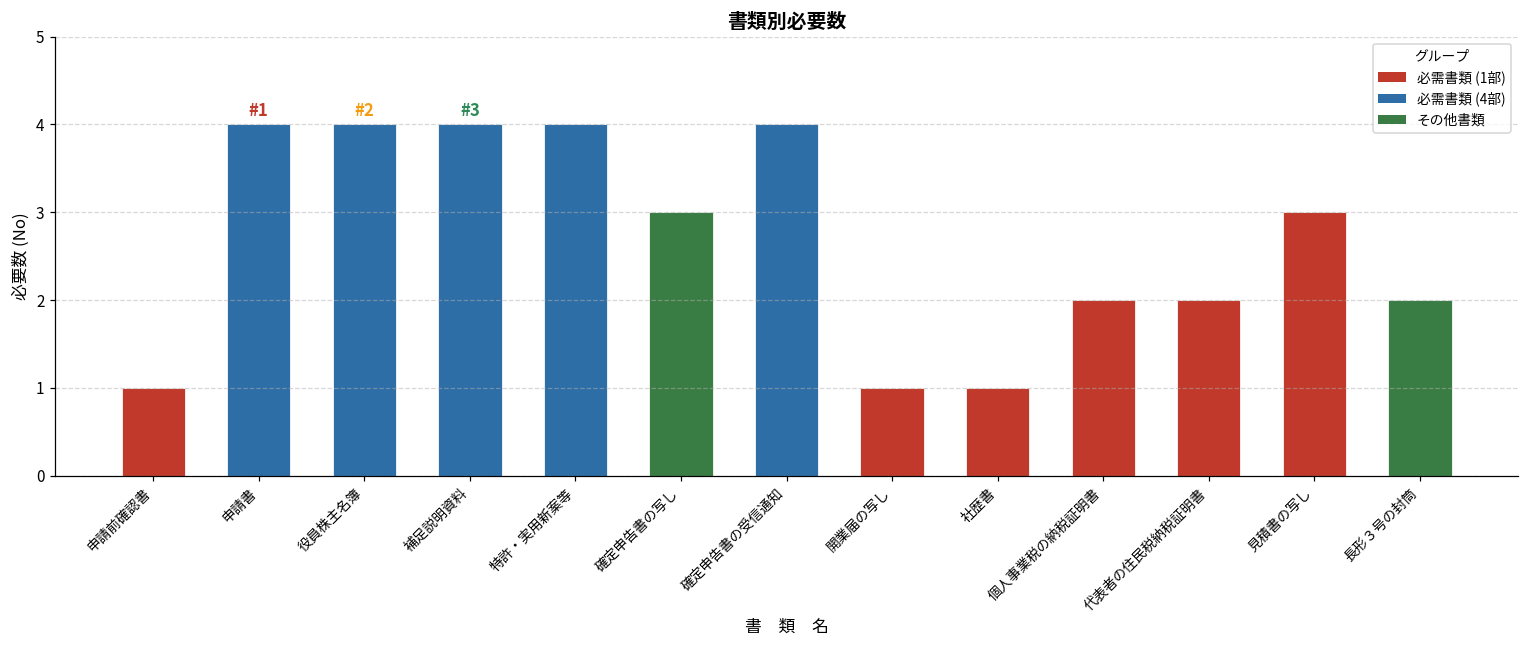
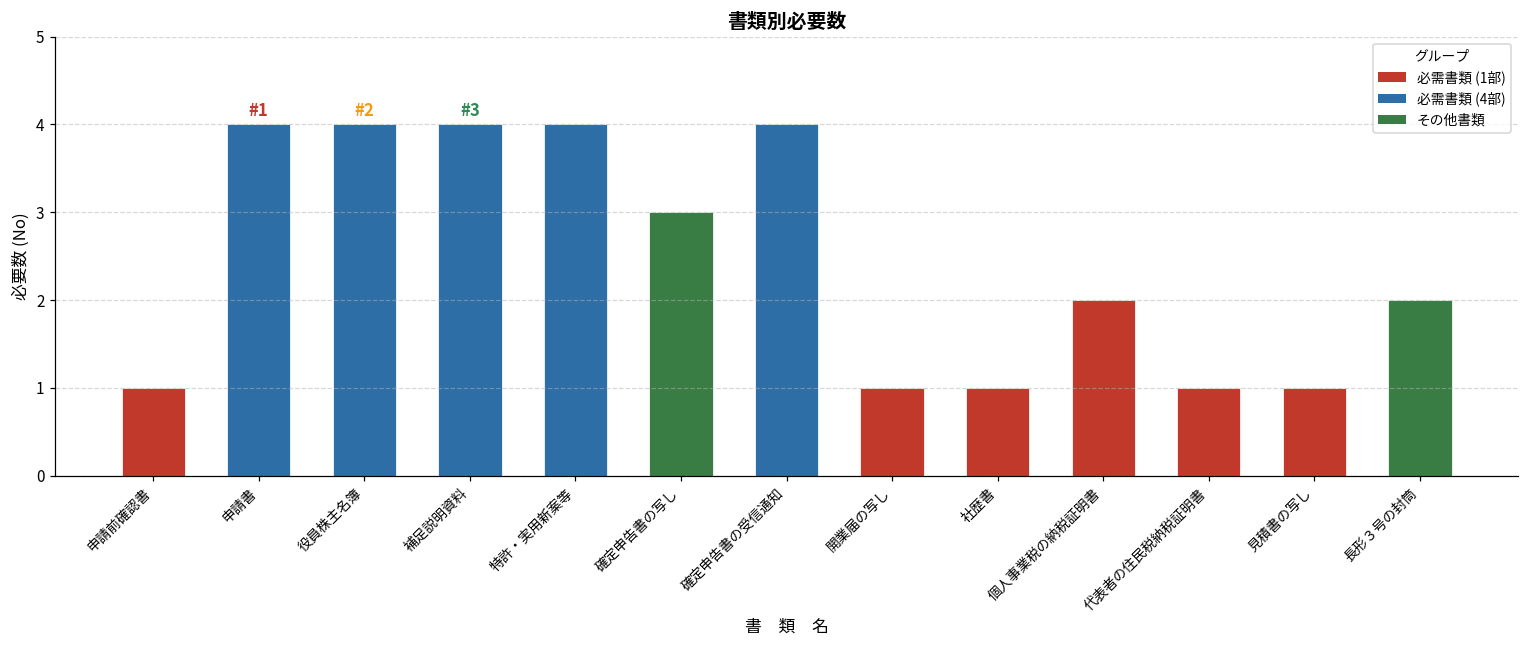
代表者の住民税納税証明書: 2 -> 1
見積書の写し: 3 -> 1
